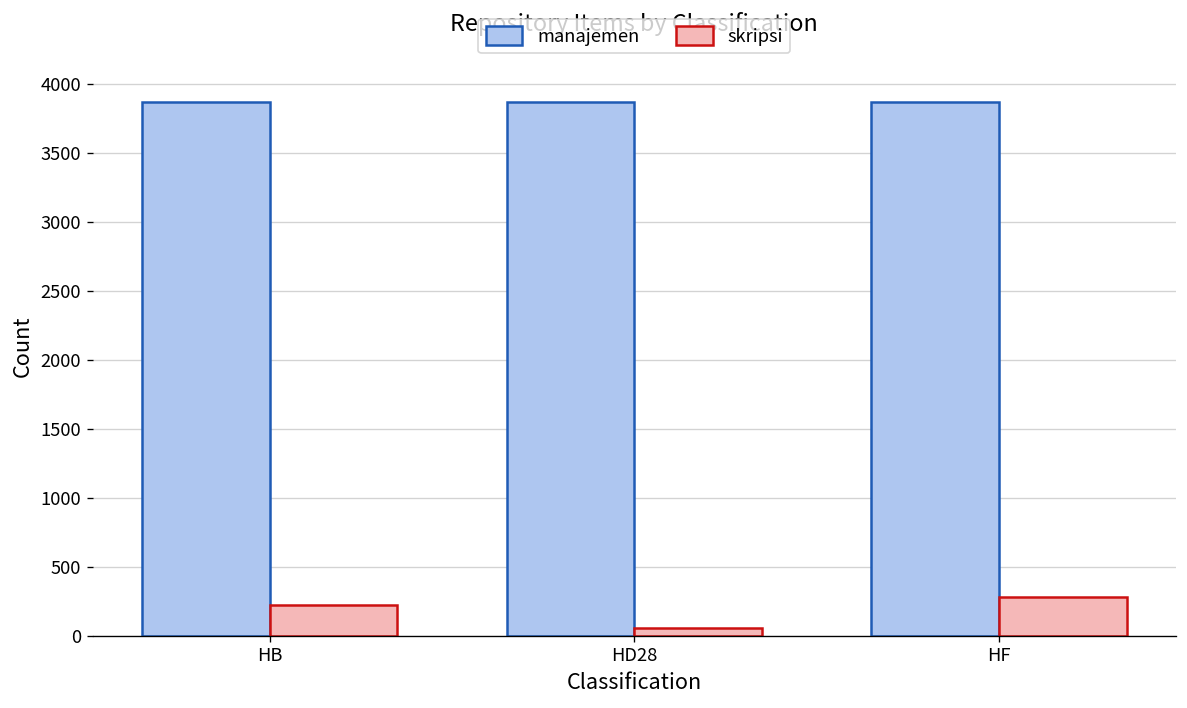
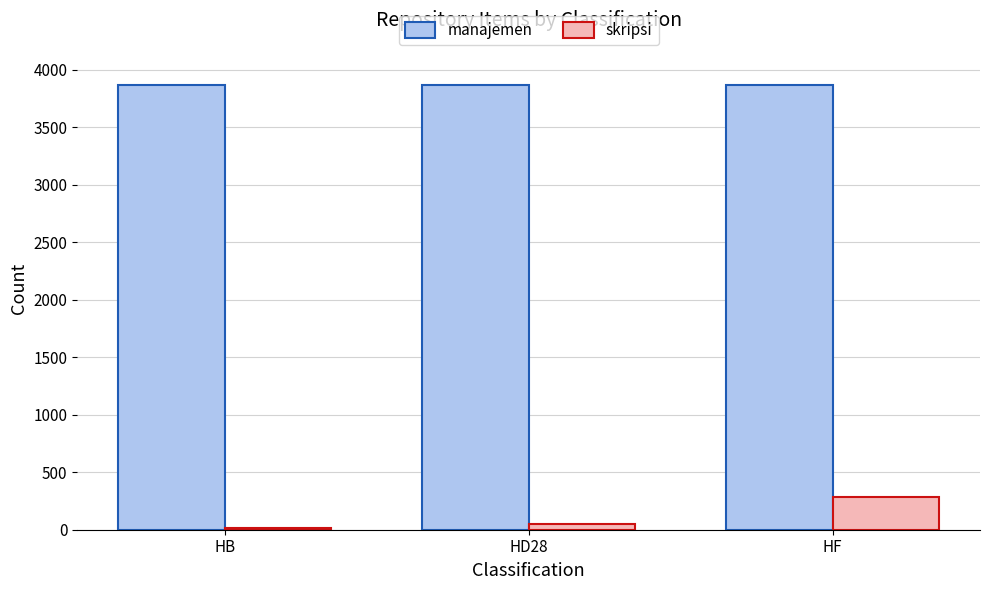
skripsi, HB: 230 -> 10
